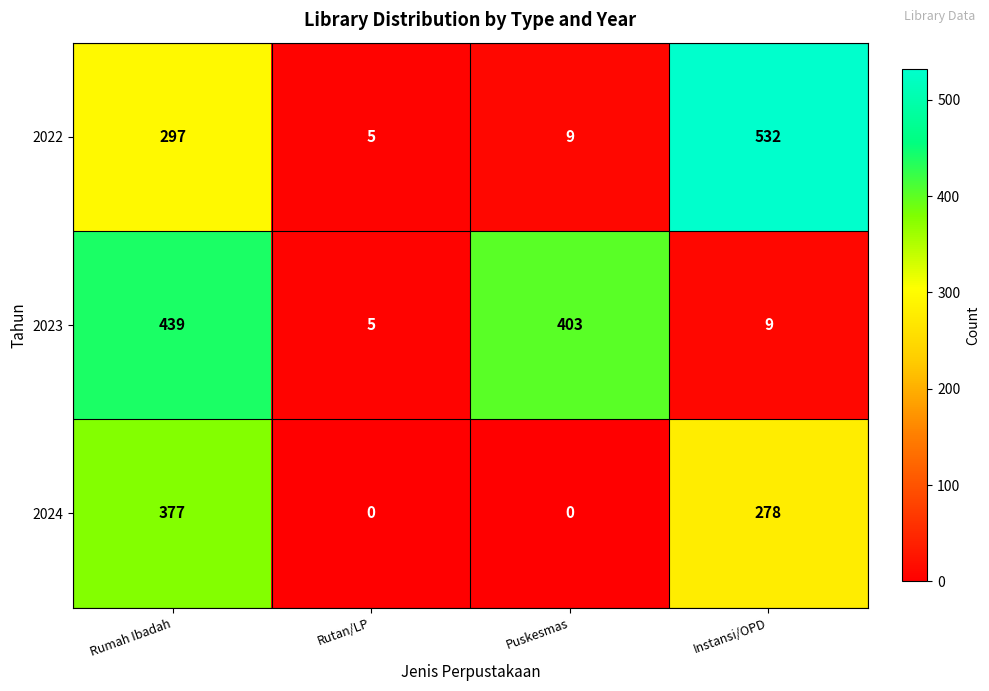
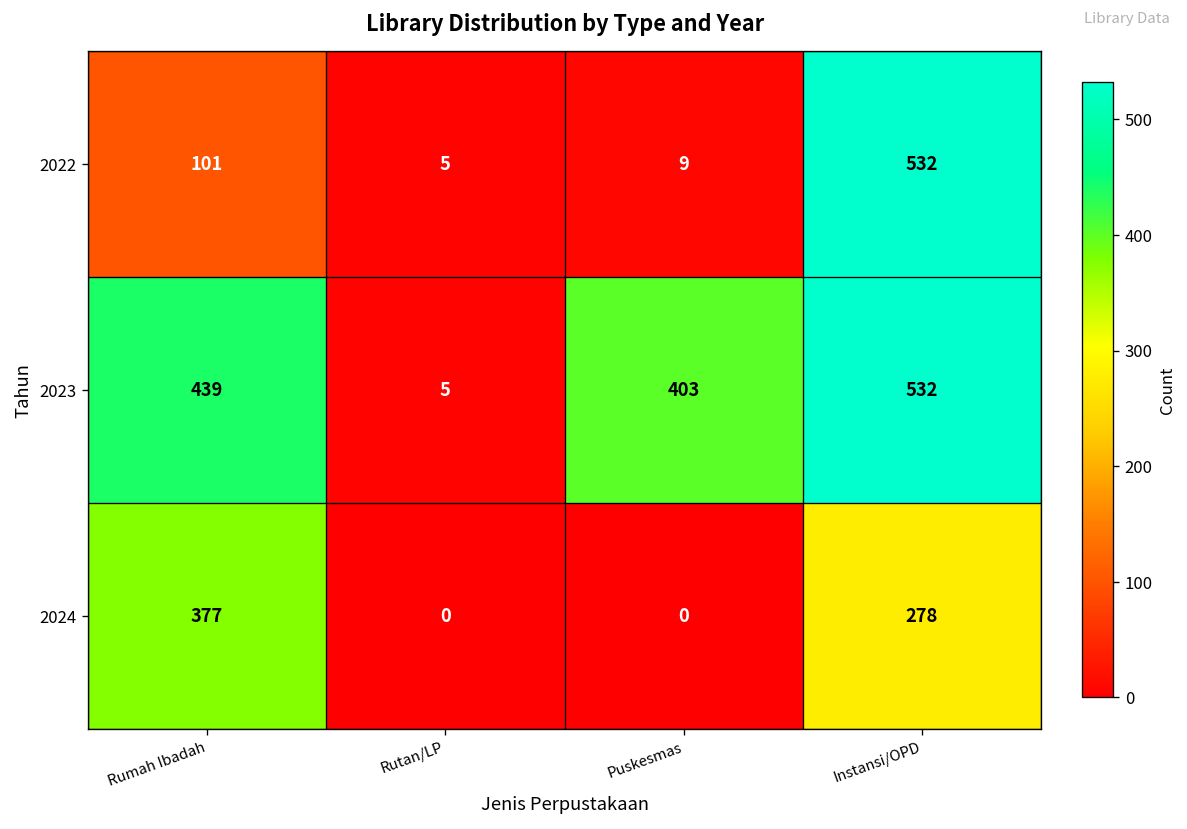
2022, Rumah Ibadah: 297 -> 101
2023, Instansi/OPD: 9 -> 532
